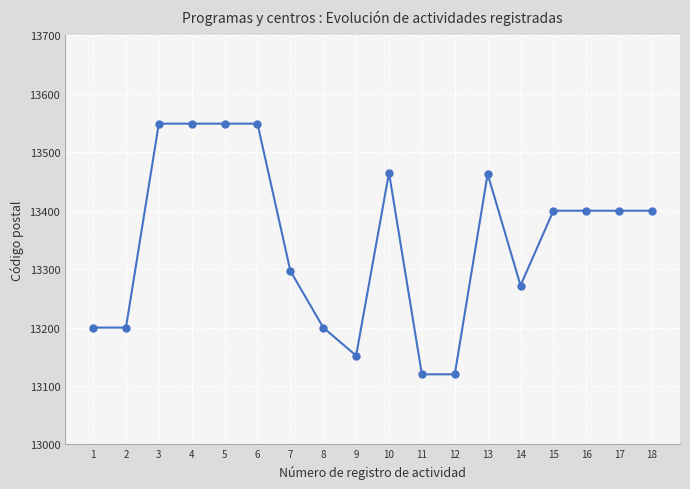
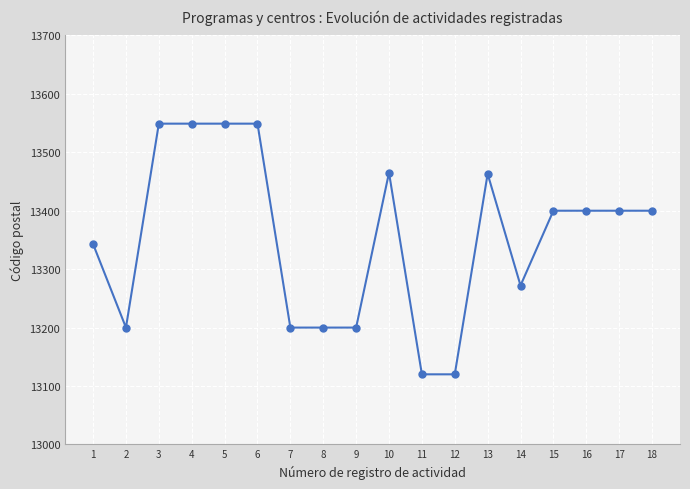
1: 13200 -> 13340
7: 13300 -> 13200
9: 13150 -> 13200
